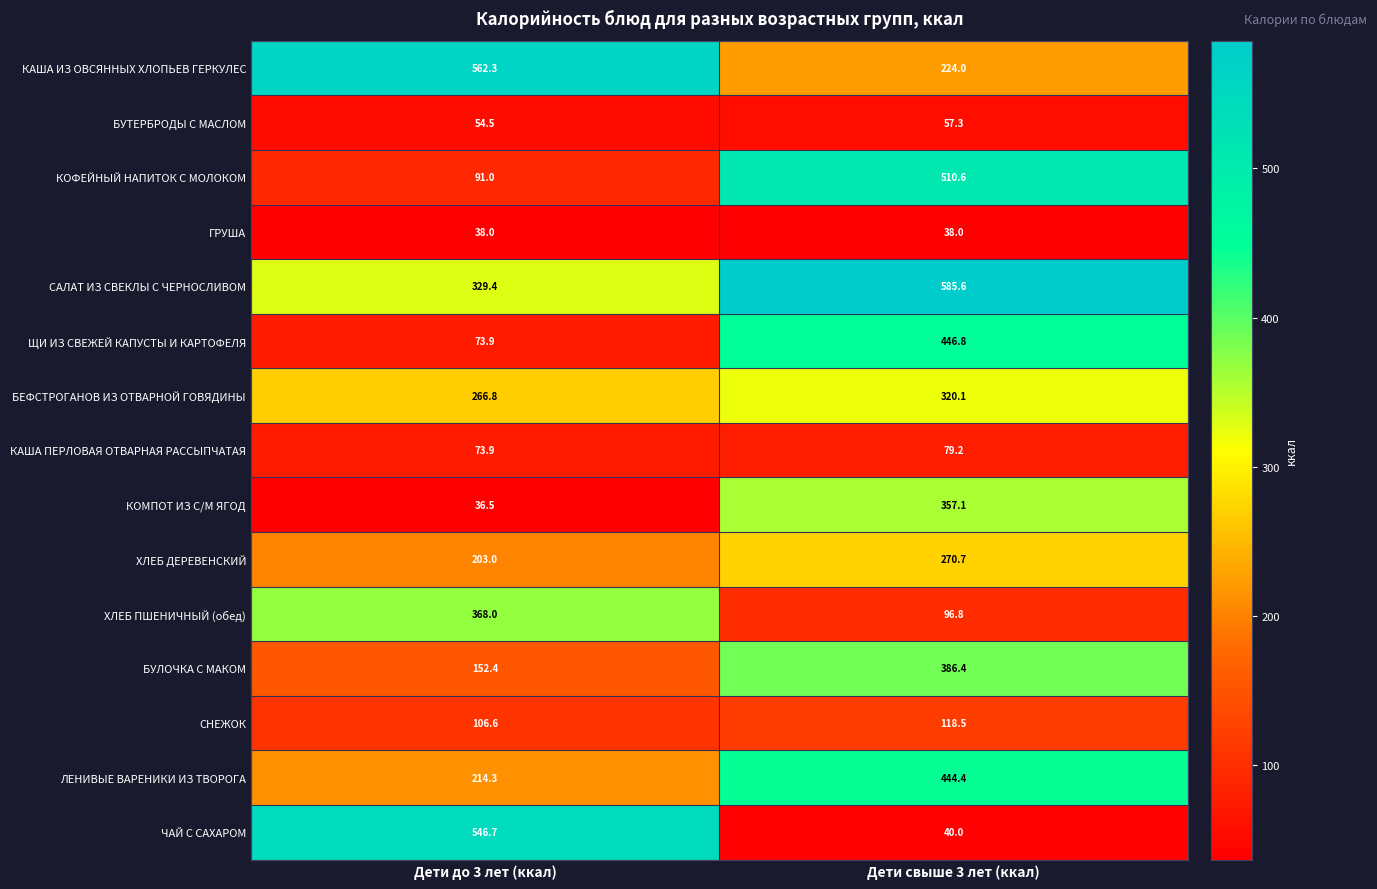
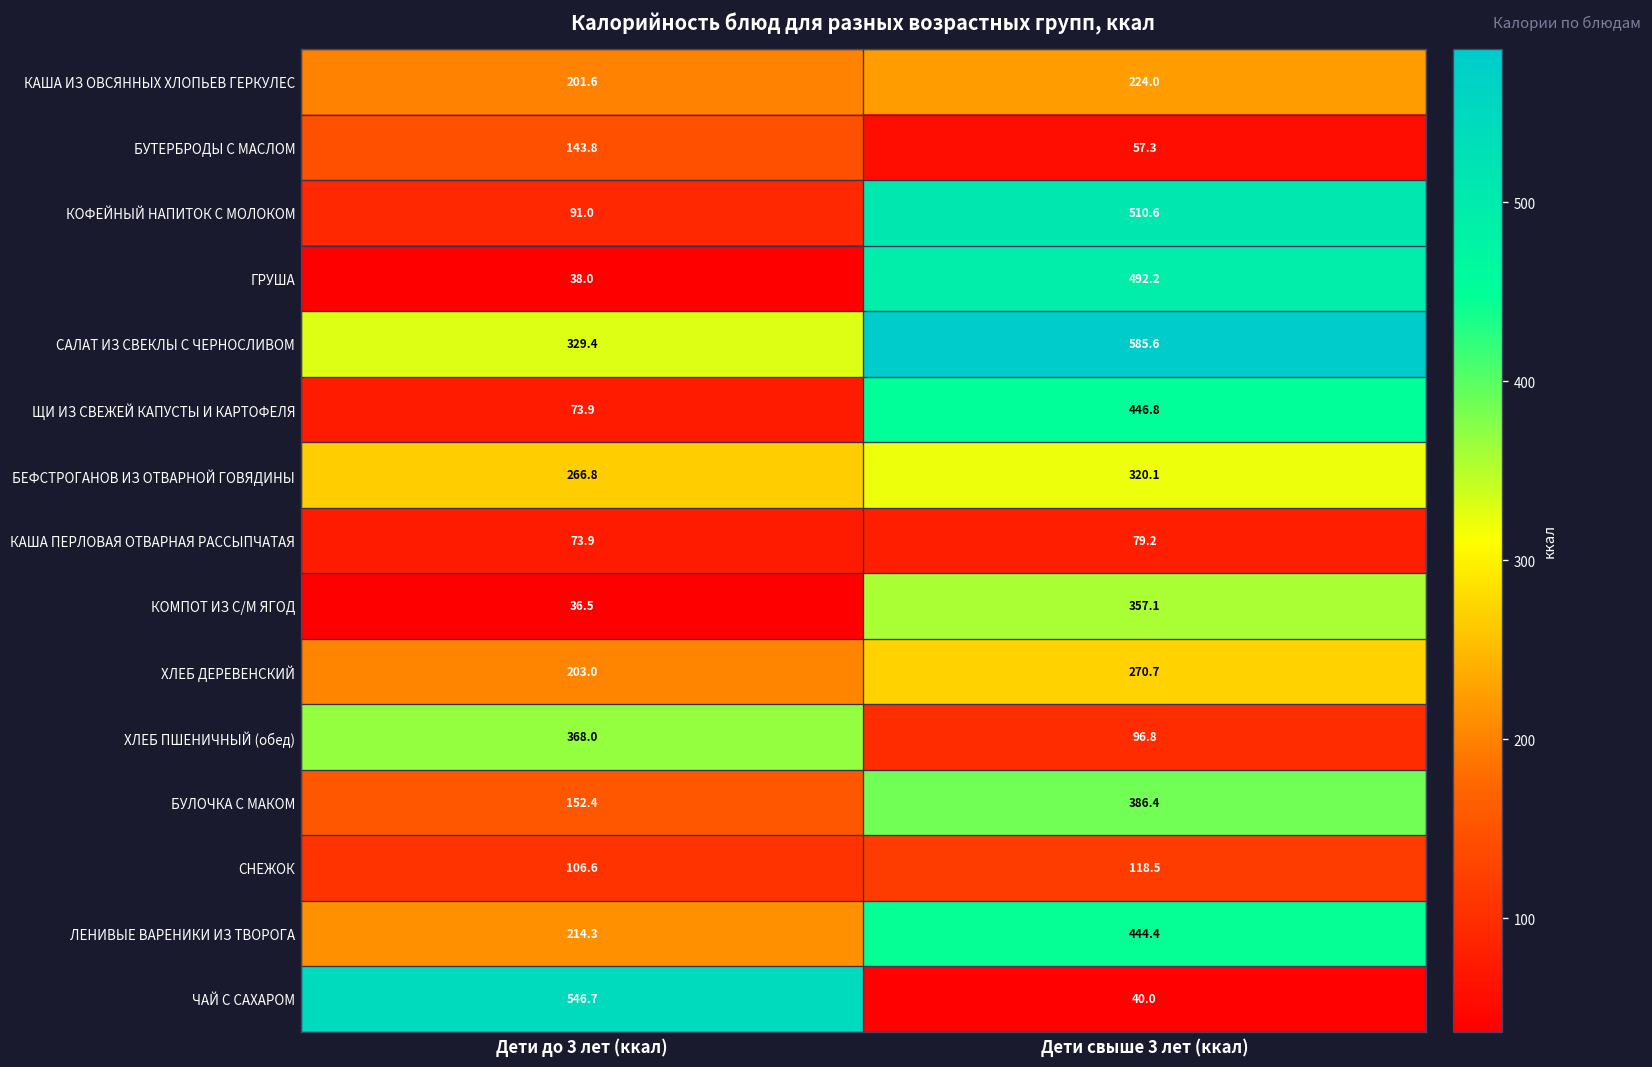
КАША ИЗ ОВСЯННЫХ ХЛОПЬЕВ ГЕРКУЛЕС, Дети до 3 лет (ккал): 562.3 -> 201.6
БУТЕРБРОДЫ С МАСЛОМ, Дети до 3 лет (ккал): 54.5 -> 143.8
ГРУША, Дети свыше 3 лет (ккал): 38.0 -> 492.2
